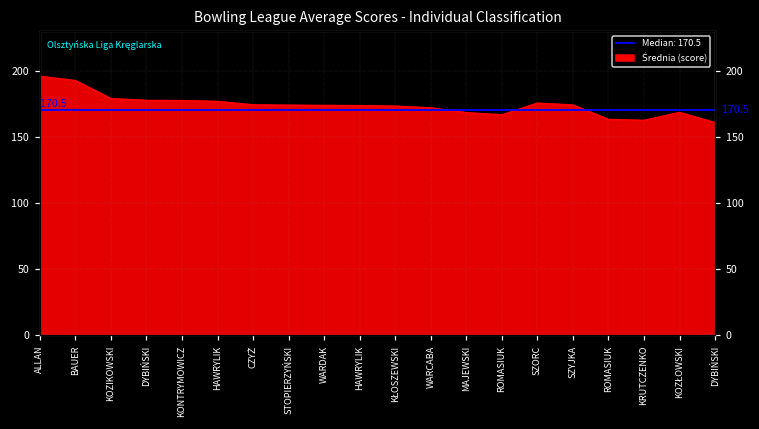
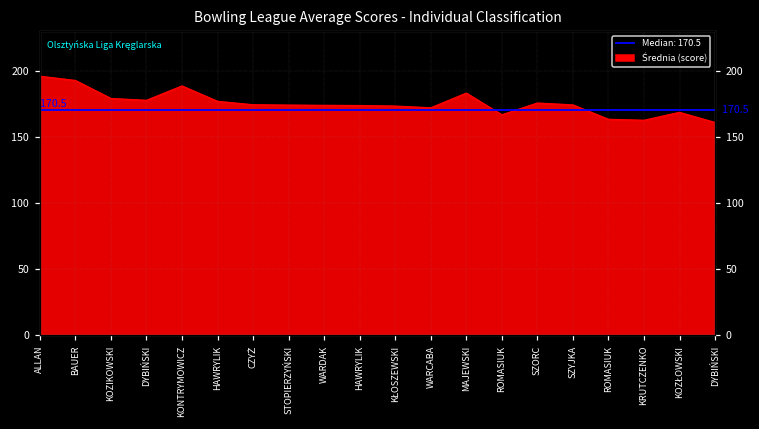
KONTRYMOWICZ: 177 -> 189
MAJEWSKI: 168 -> 183
